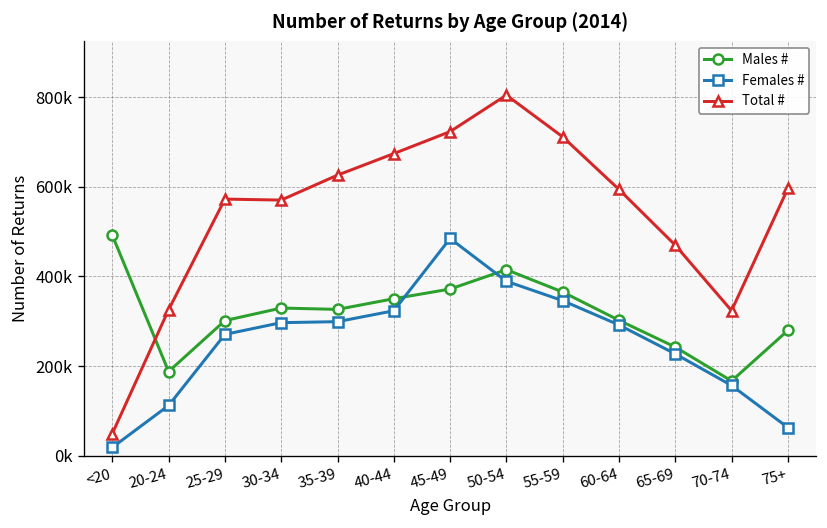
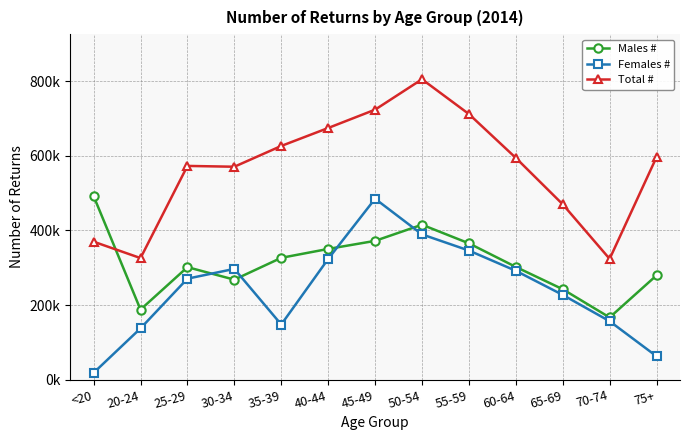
Total #, <20: 50000 -> 370000
Females #, 20-24: 110000 -> 140000
Males #, 30-34: 330000 -> 270000
Females #, 35-39: 300000 -> 150000
